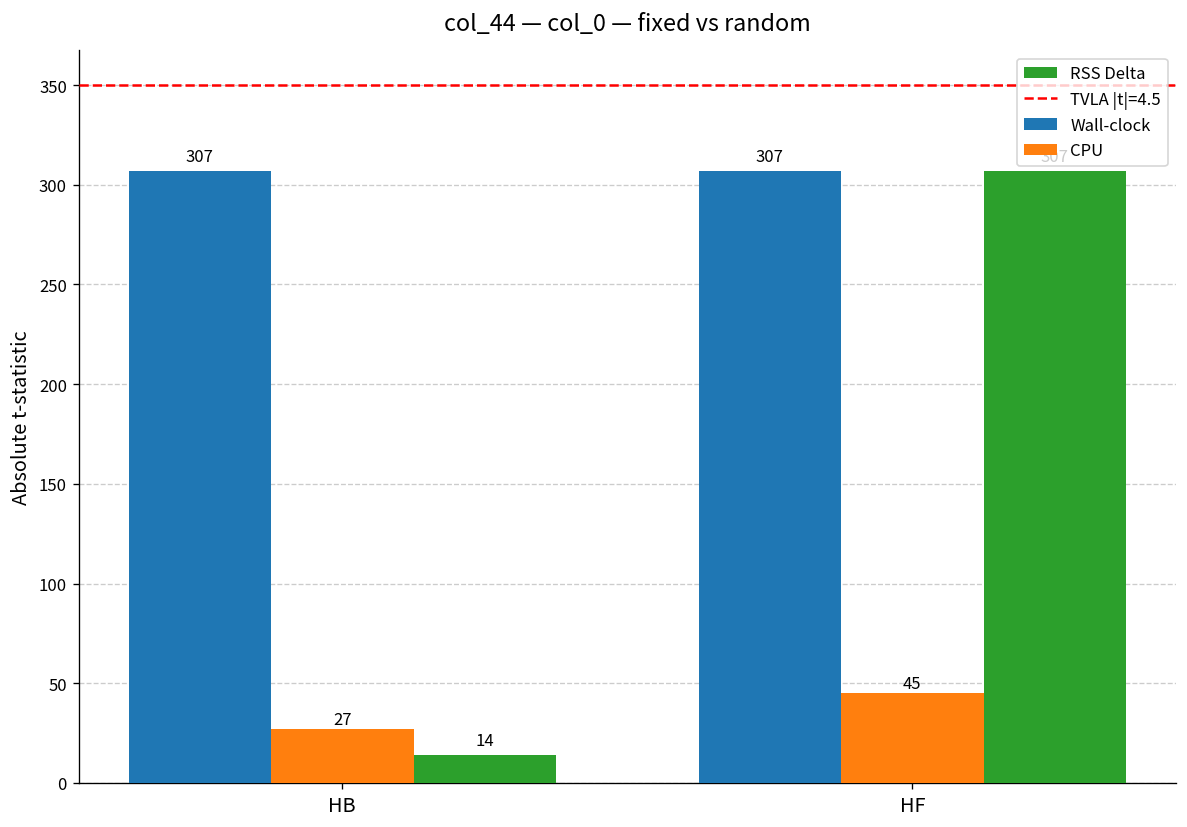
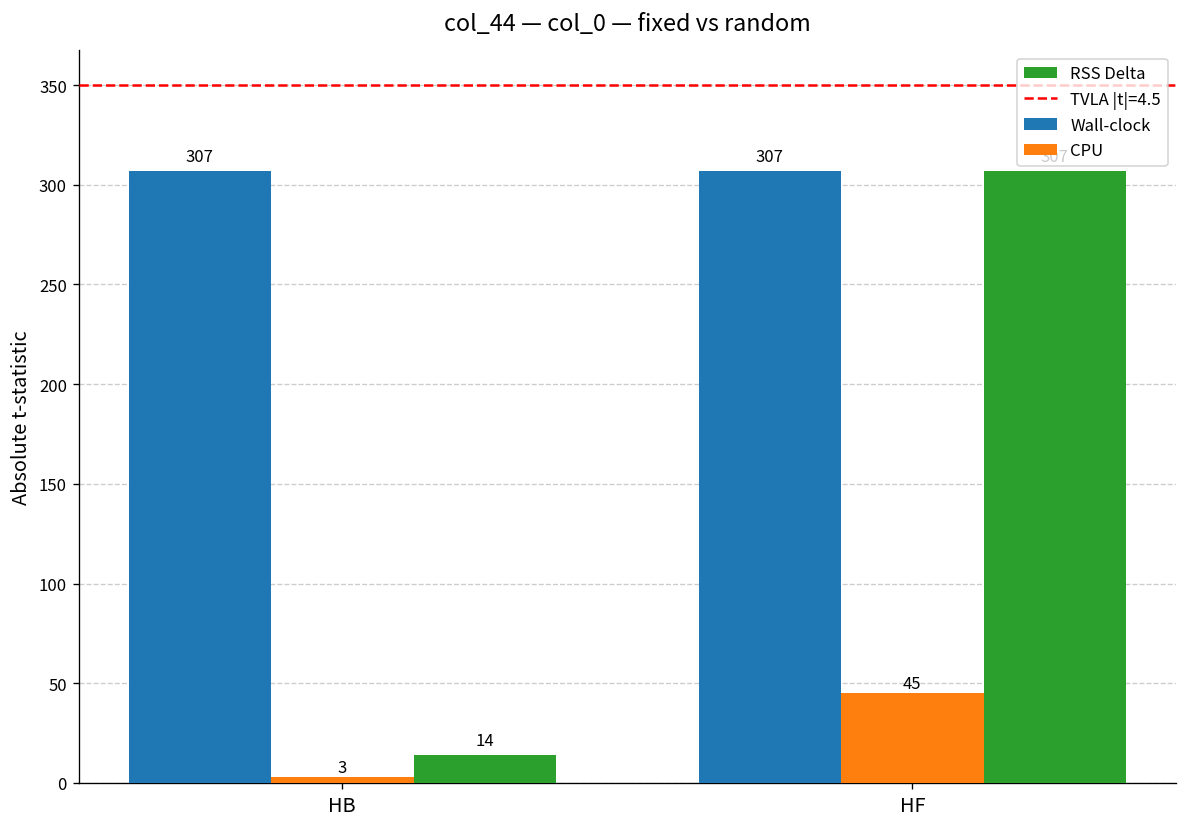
CPU, HB: 27 -> 3
